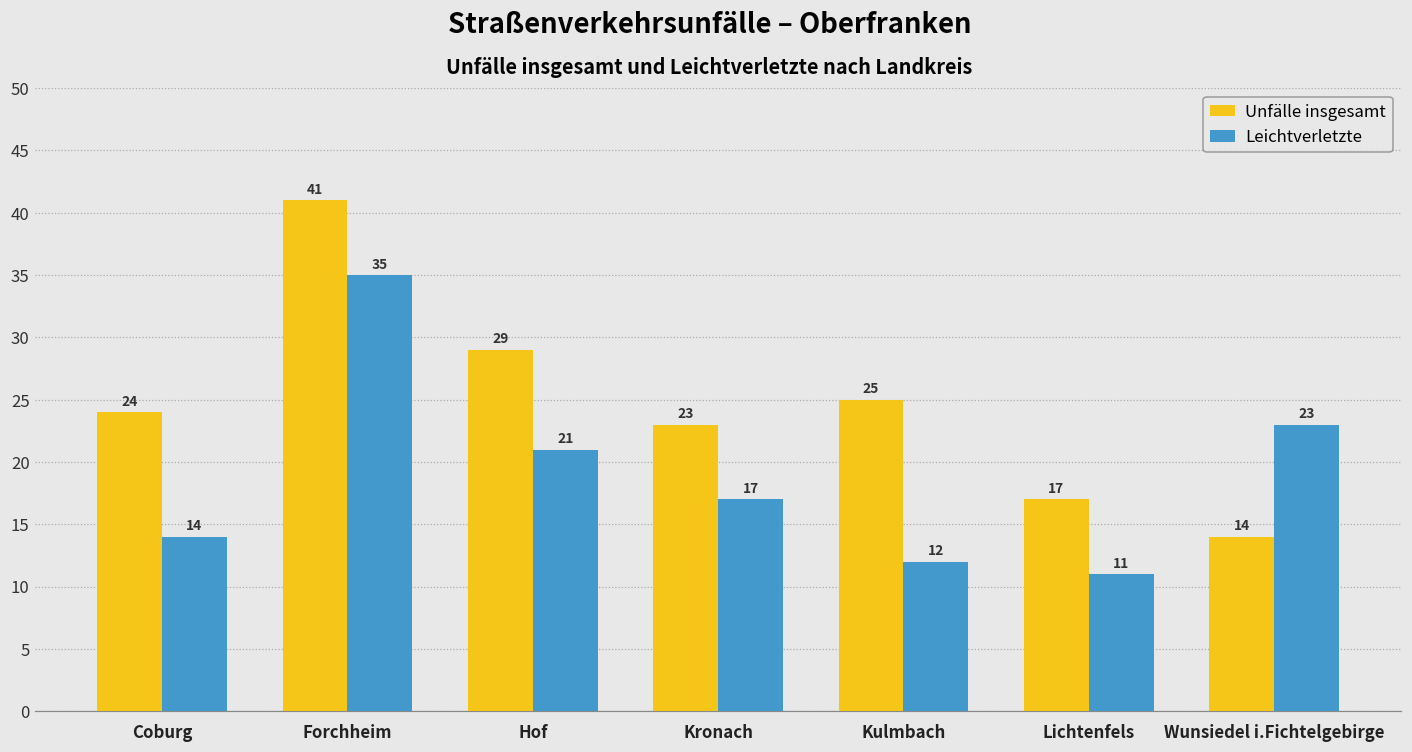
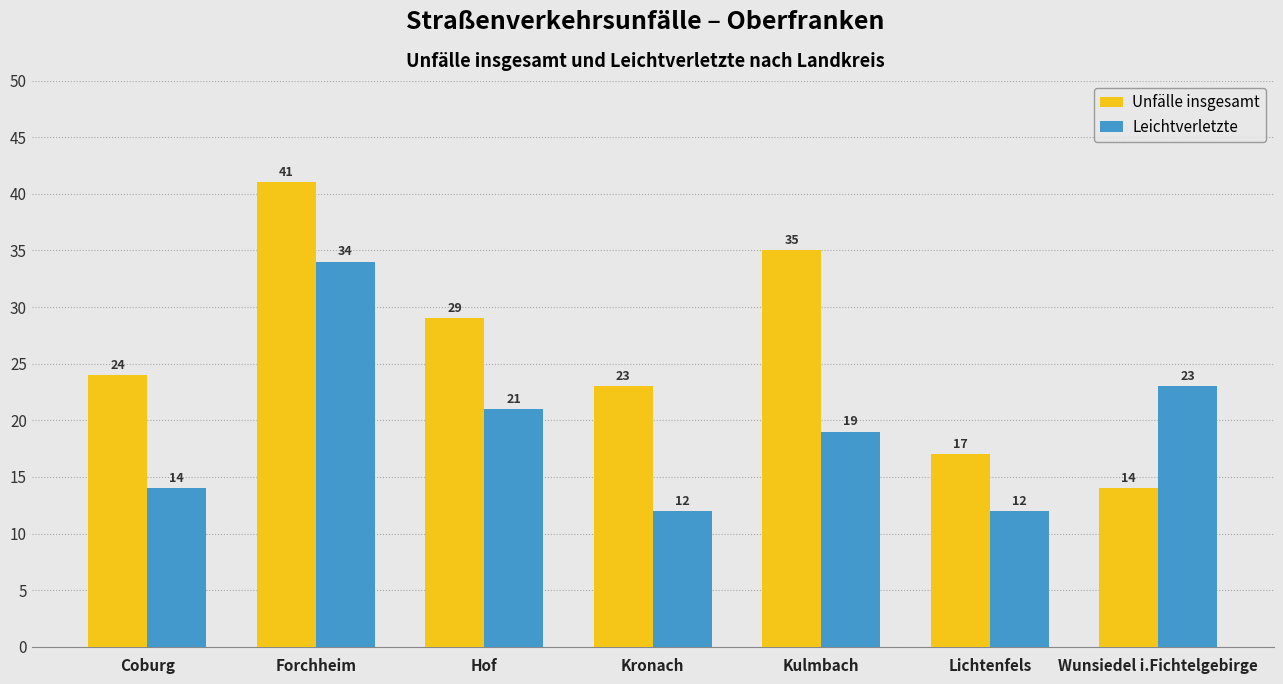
Leichtverletzte, Forchheim: 35 -> 34
Leichtverletzte, Kronach: 17 -> 12
Unfälle insgesamt, Kulmbach: 25 -> 35
Leichtverletzte, Kulmbach: 12 -> 19
Leichtverletzte, Lichtenfels: 11 -> 12
